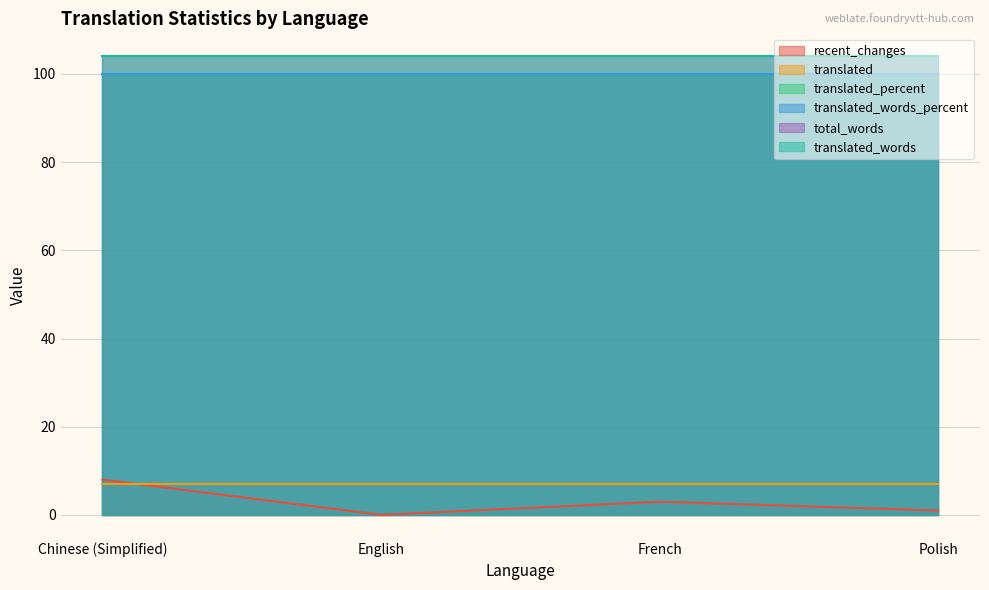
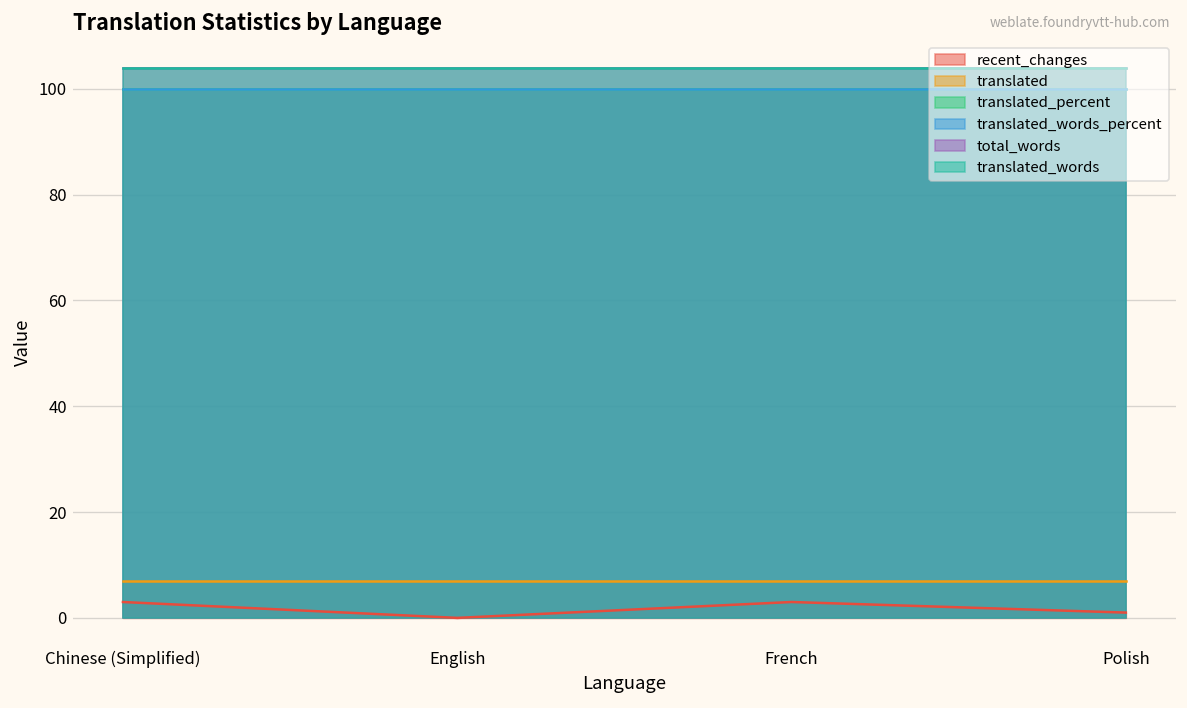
recent_changes, Chinese (Simplified): 8 -> 3
